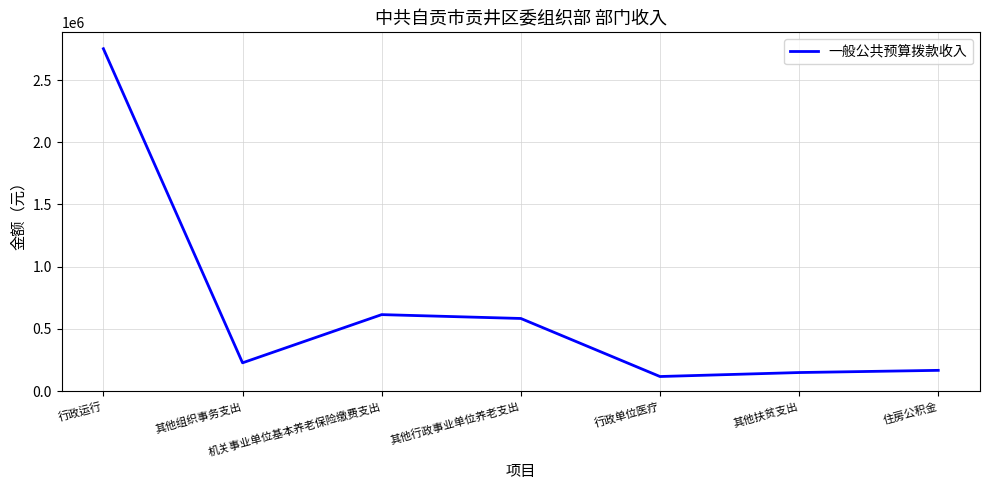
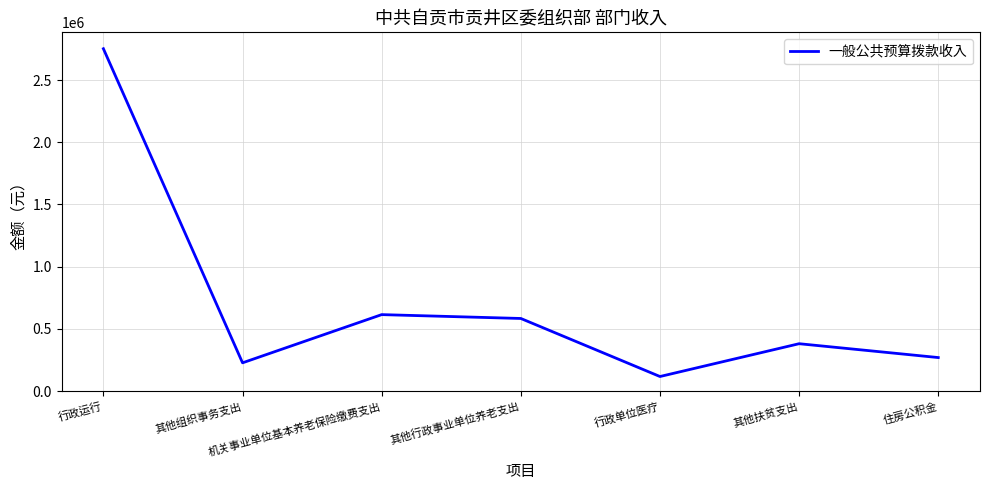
其他扶贫支出: 150000 -> 380000
住房公积金: 170000 -> 270000
